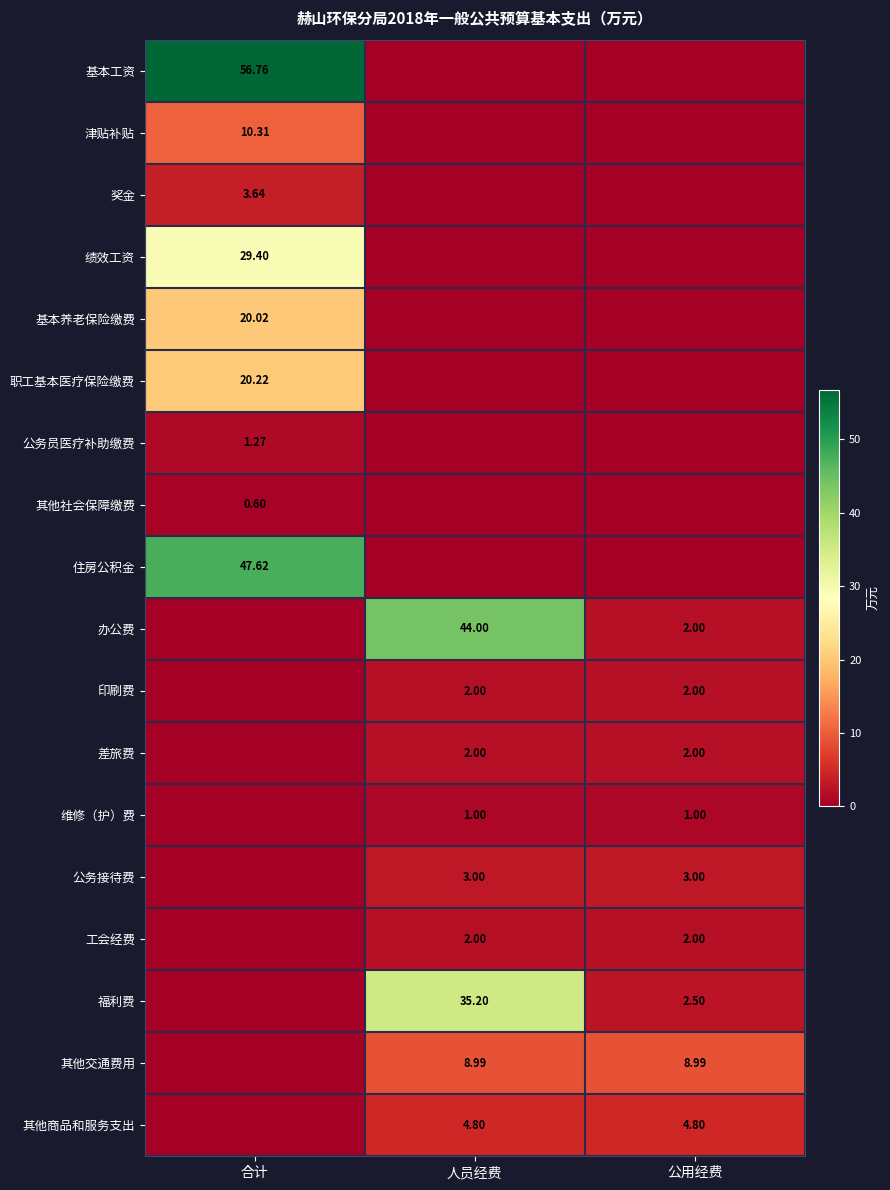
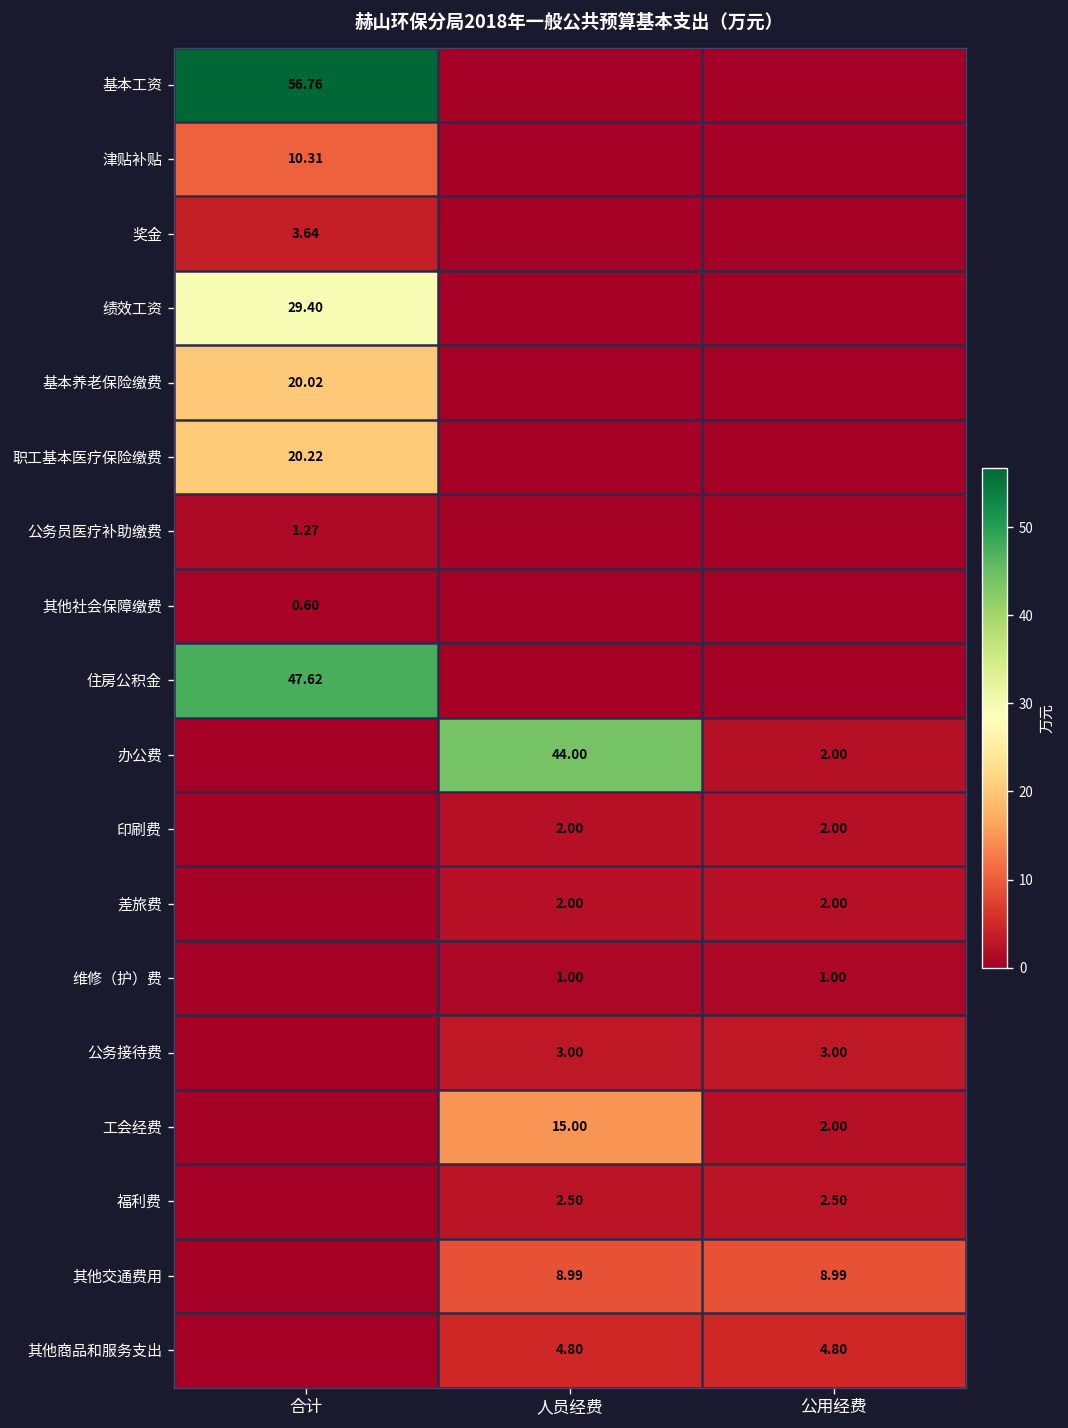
工会经费, 人员经费: 2.00 -> 15.00
福利费, 人员经费: 35.20 -> 2.50
